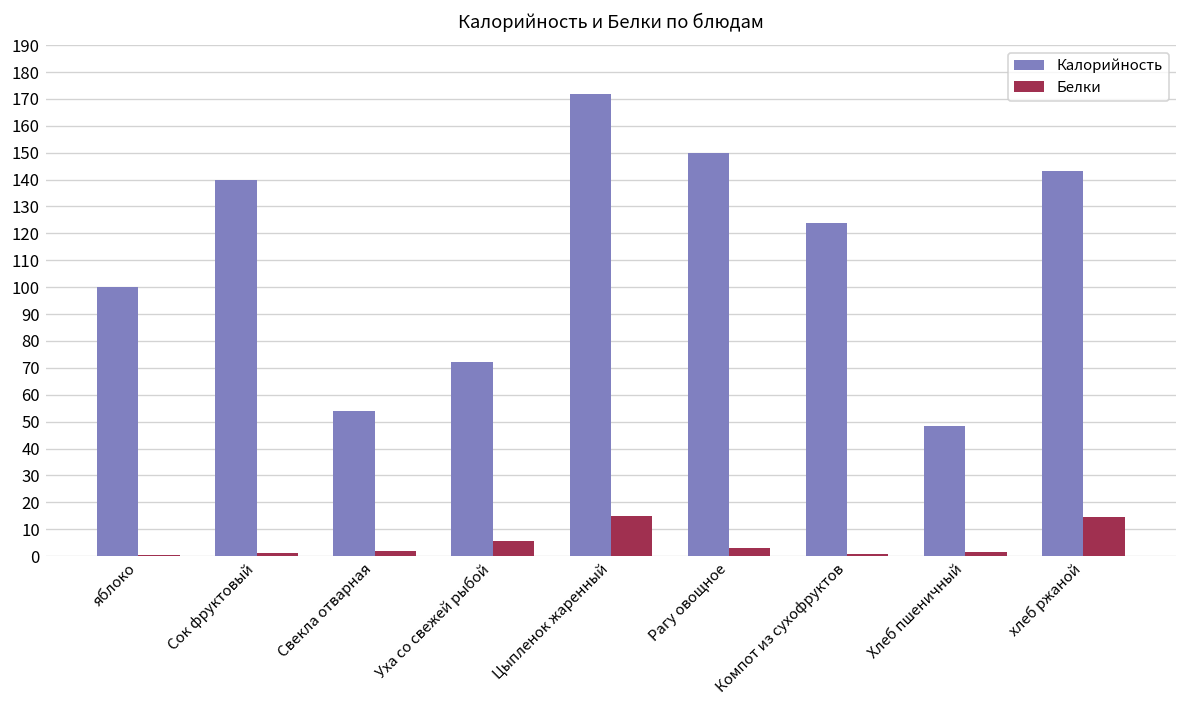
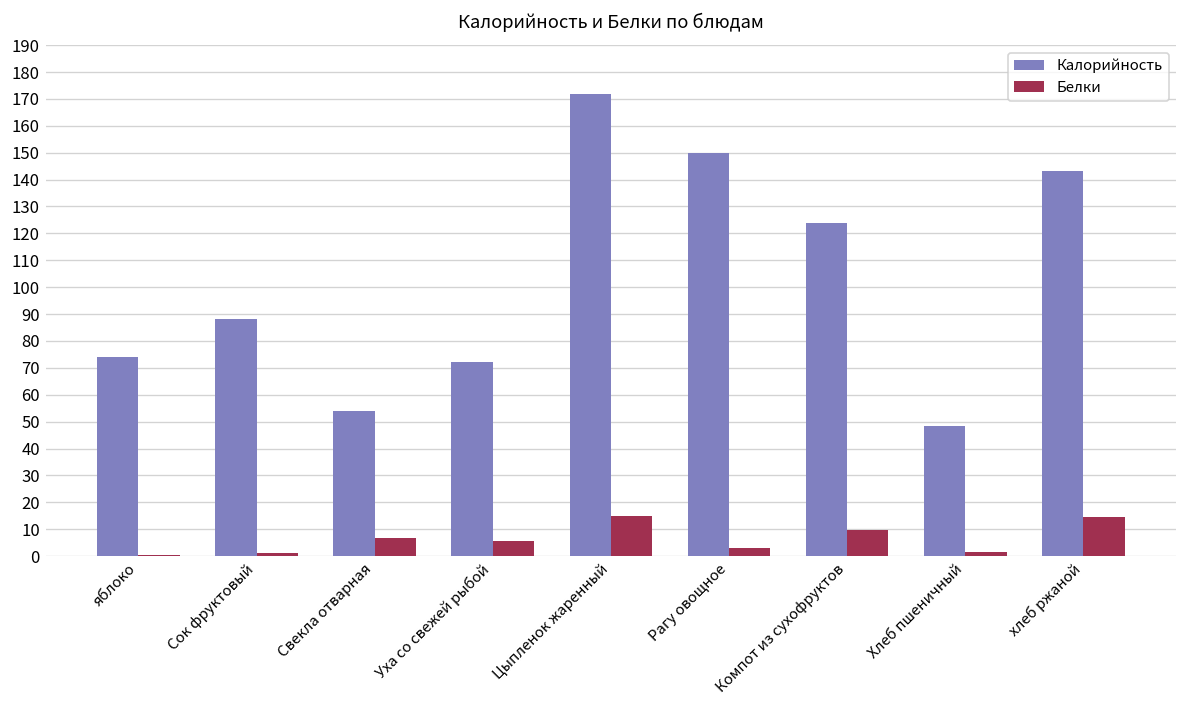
Калорийность, яблоко: 100 -> 74
Калорийность, Сок фруктовый: 140 -> 88
Белки, Свекла отварная: 2 -> 7
Белки, Компот из сухофруктов: 1 -> 10
